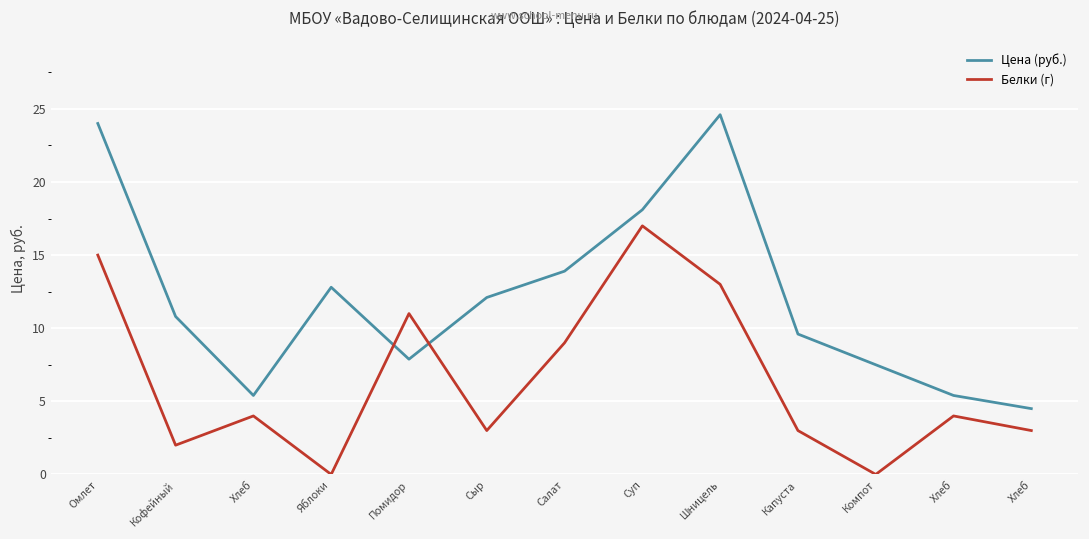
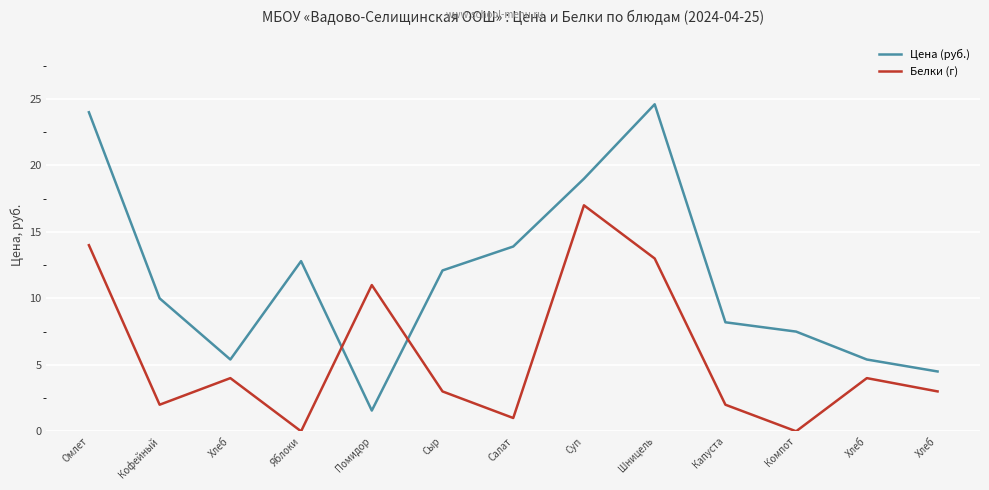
Белки (г), Омлет: 15 -> 14
Цена (руб.), Кофейный: 10.8 -> 10.0
Цена (руб.), Помидор: 7.9 -> 1.6
Белки (г), Салат: 9 -> 1
Цена (руб.), Суп: 18.1 -> 19.0
Цена (руб.), Капуста: 9.6 -> 8.2
Белки (г), Капуста: 3 -> 2
